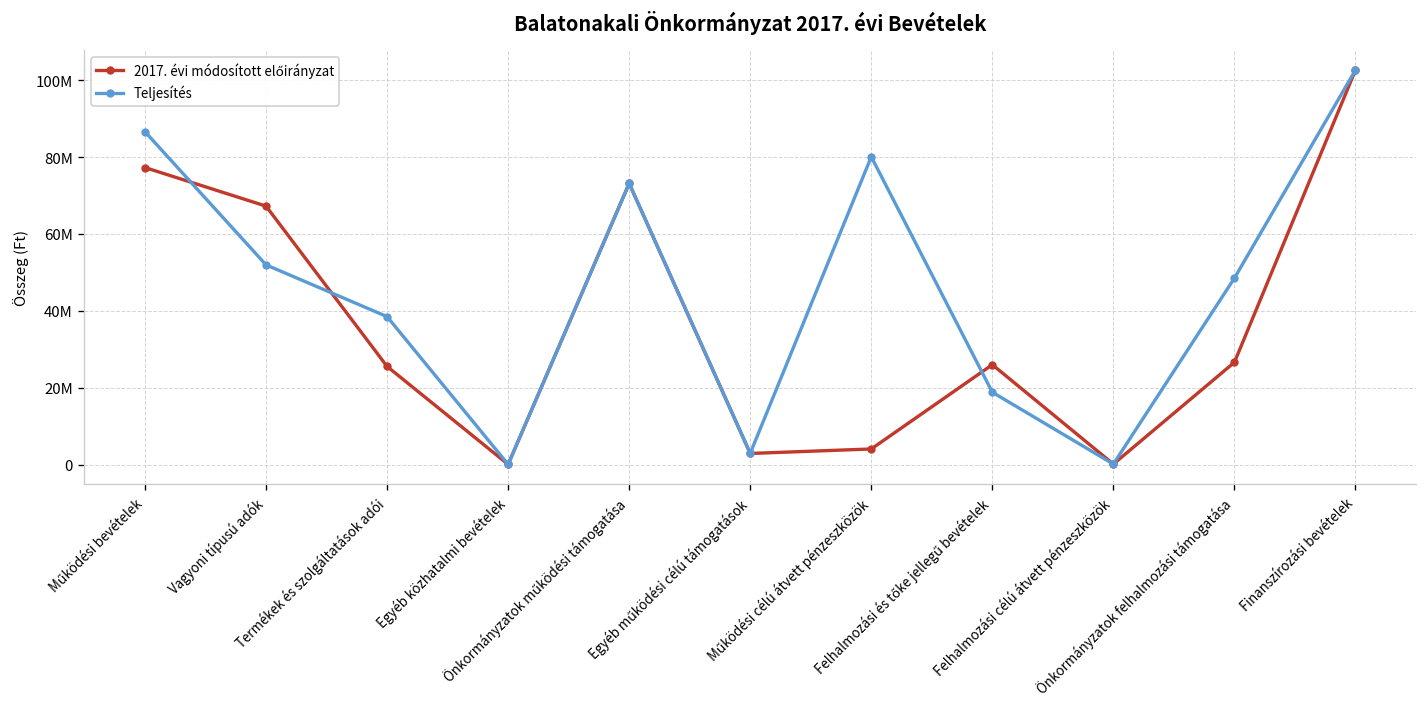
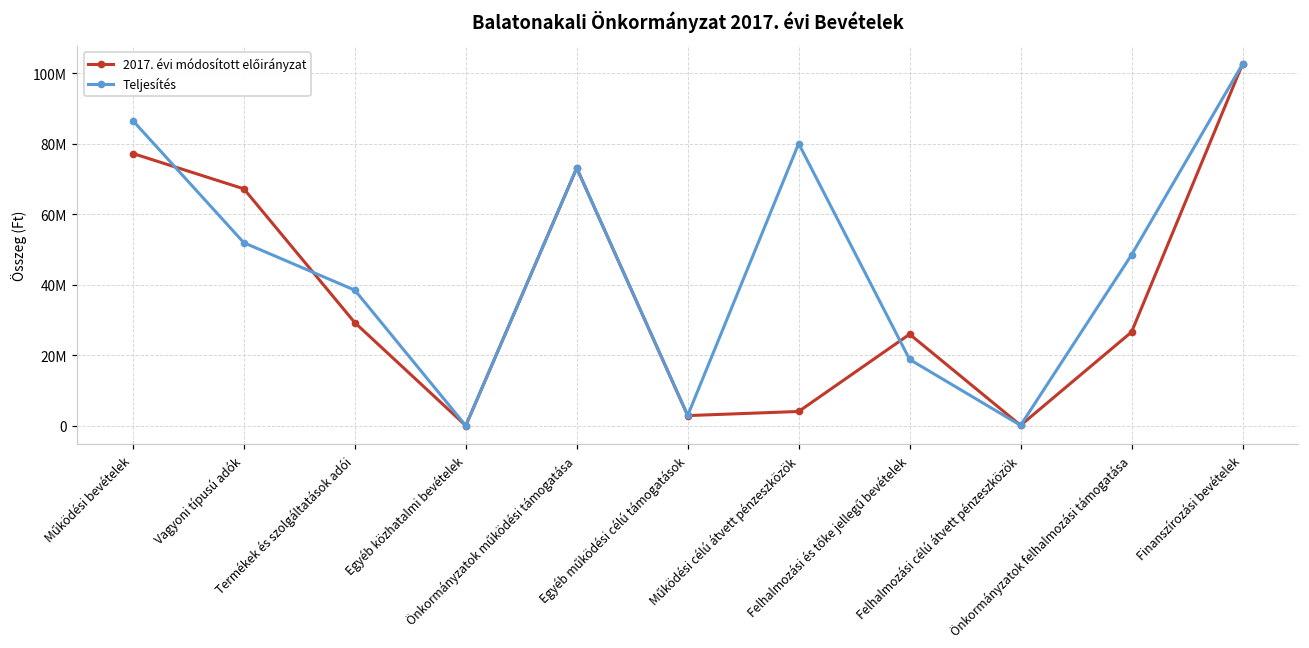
2017. évi módosított előirányzat, Termékek és szolgáltatások adói: 26000000 -> 29000000
